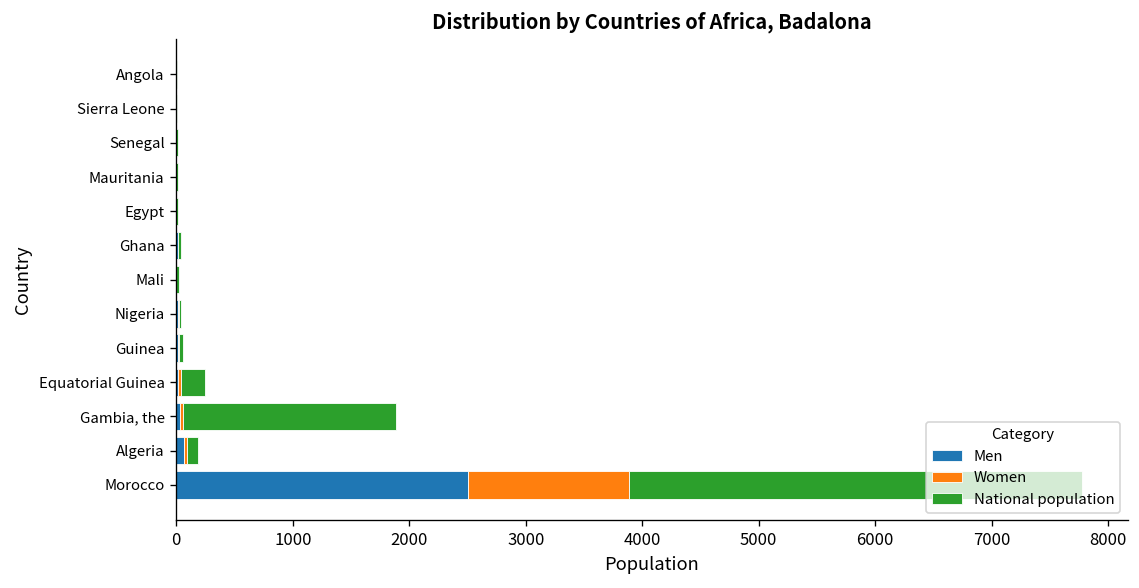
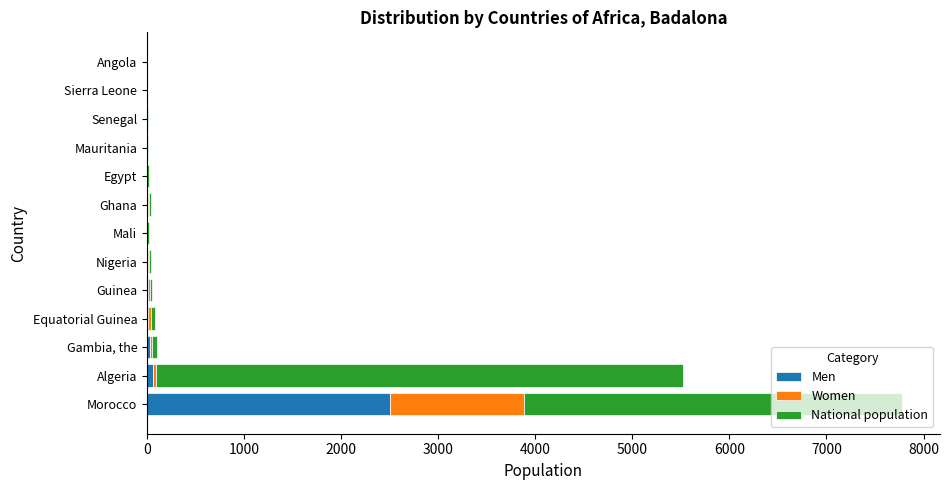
National population, Equatorial Guinea: 200 -> 0
National population, Gambia, the: 1800 -> 100
National population, Algeria: 100 -> 5400
